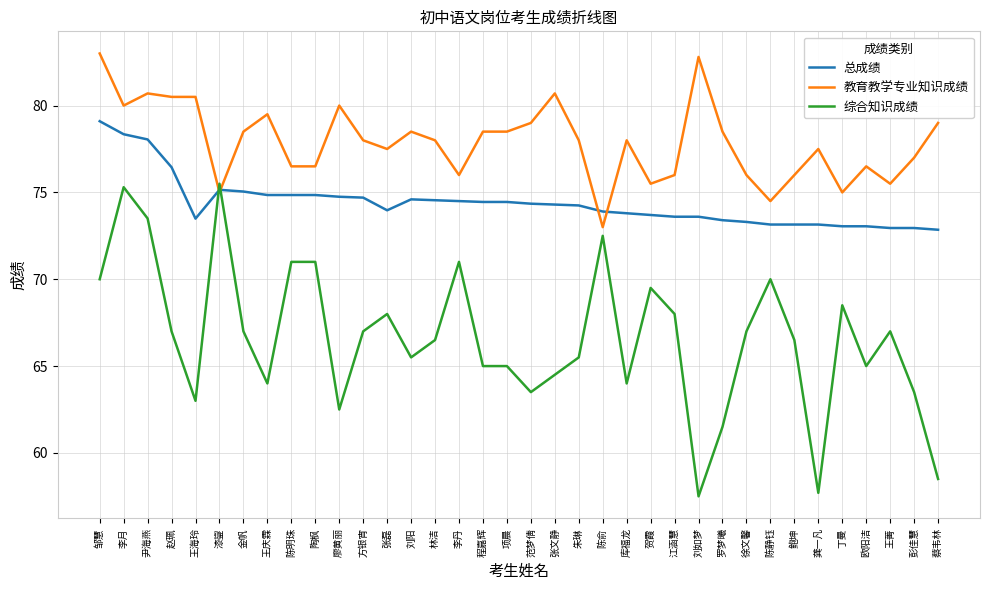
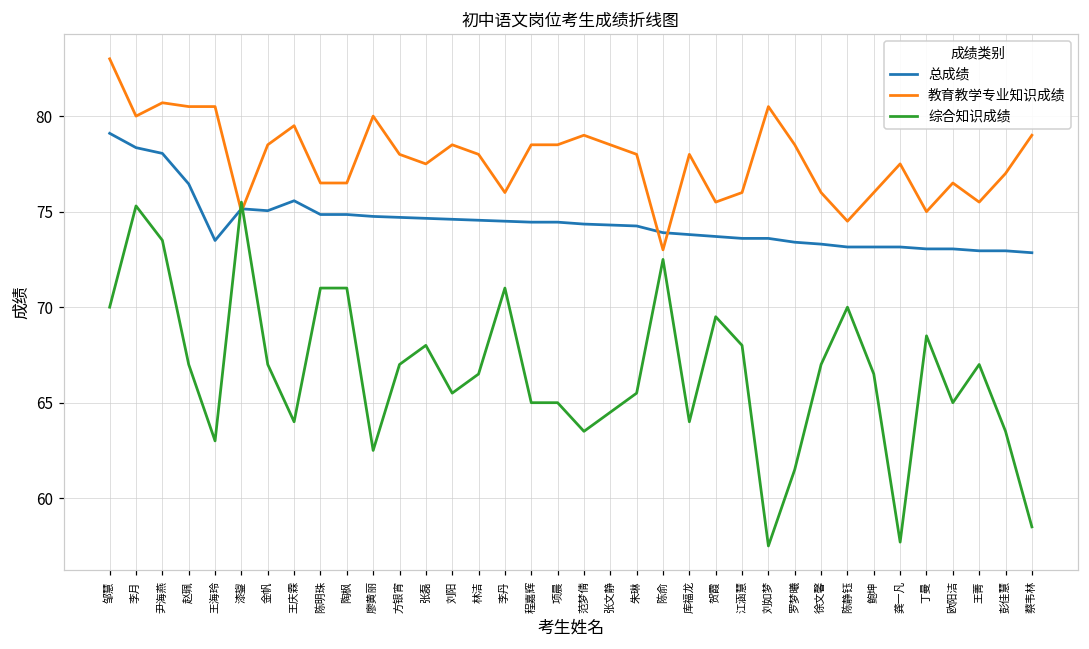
总成绩, 王庆霖: 74.9 -> 75.6
总成绩, 张磊: 74.0 -> 74.7
教育教学专业知识成绩, 张文静: 80.7 -> 78.5
教育教学专业知识成绩, 刘如梦: 82.8 -> 80.5
